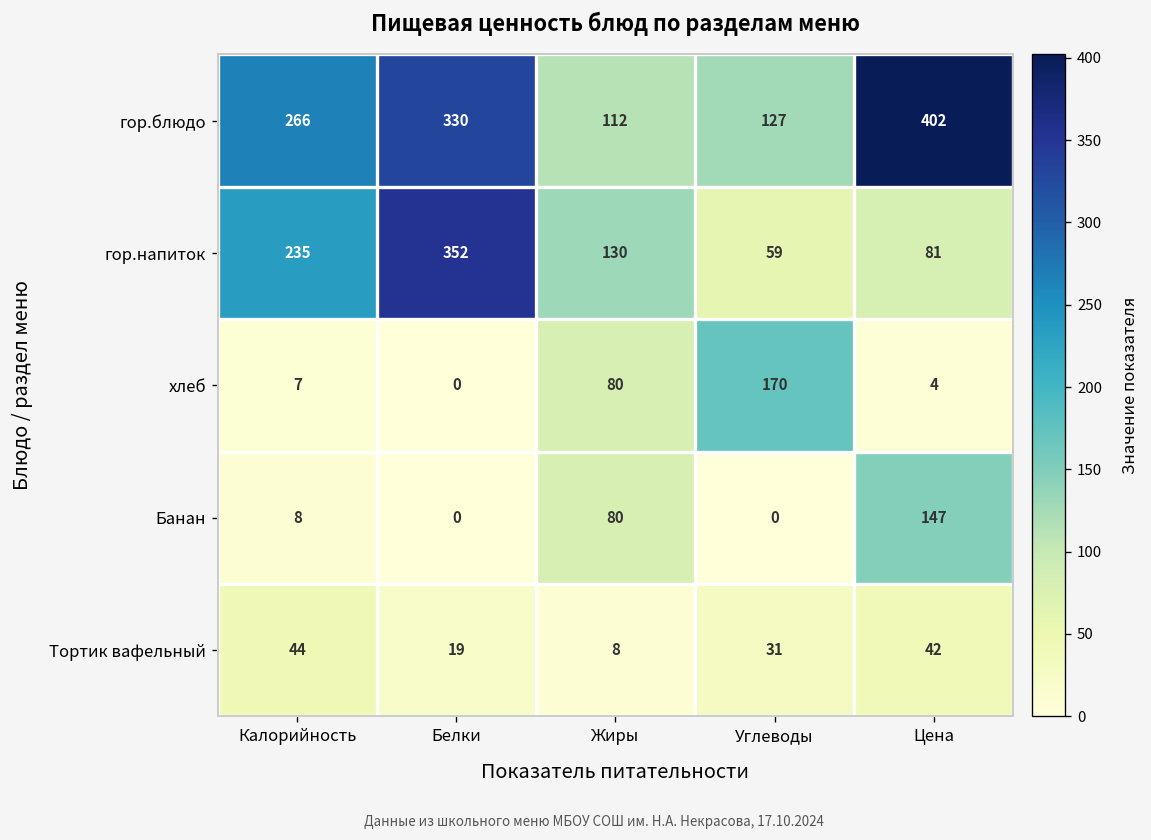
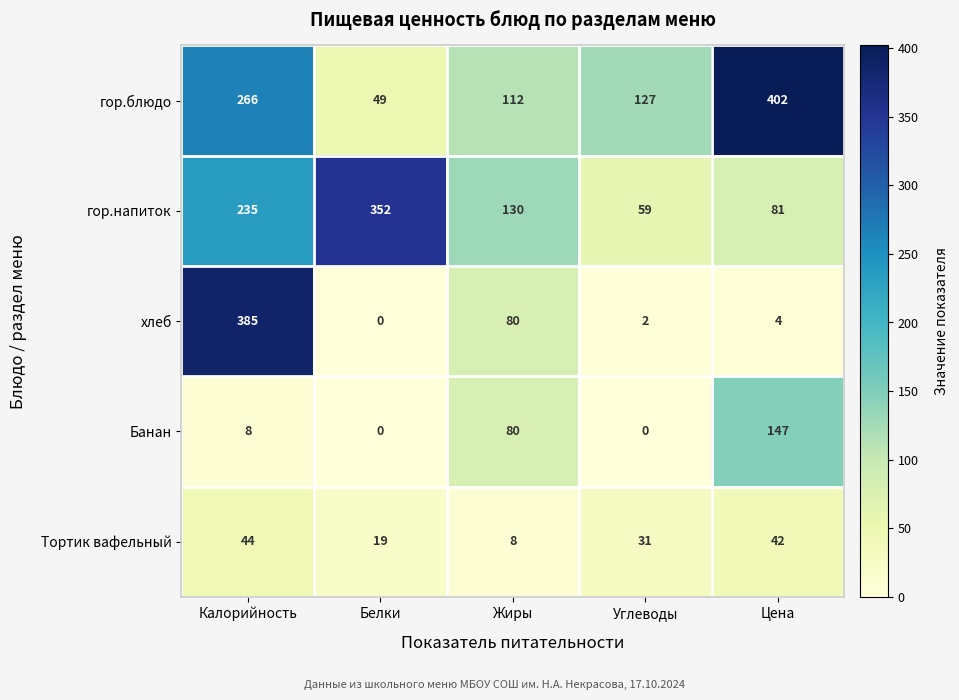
гор.блюдо, Белки: 330 -> 49
хлеб, Калорийность: 7 -> 385
хлеб, Углеводы: 170 -> 2
